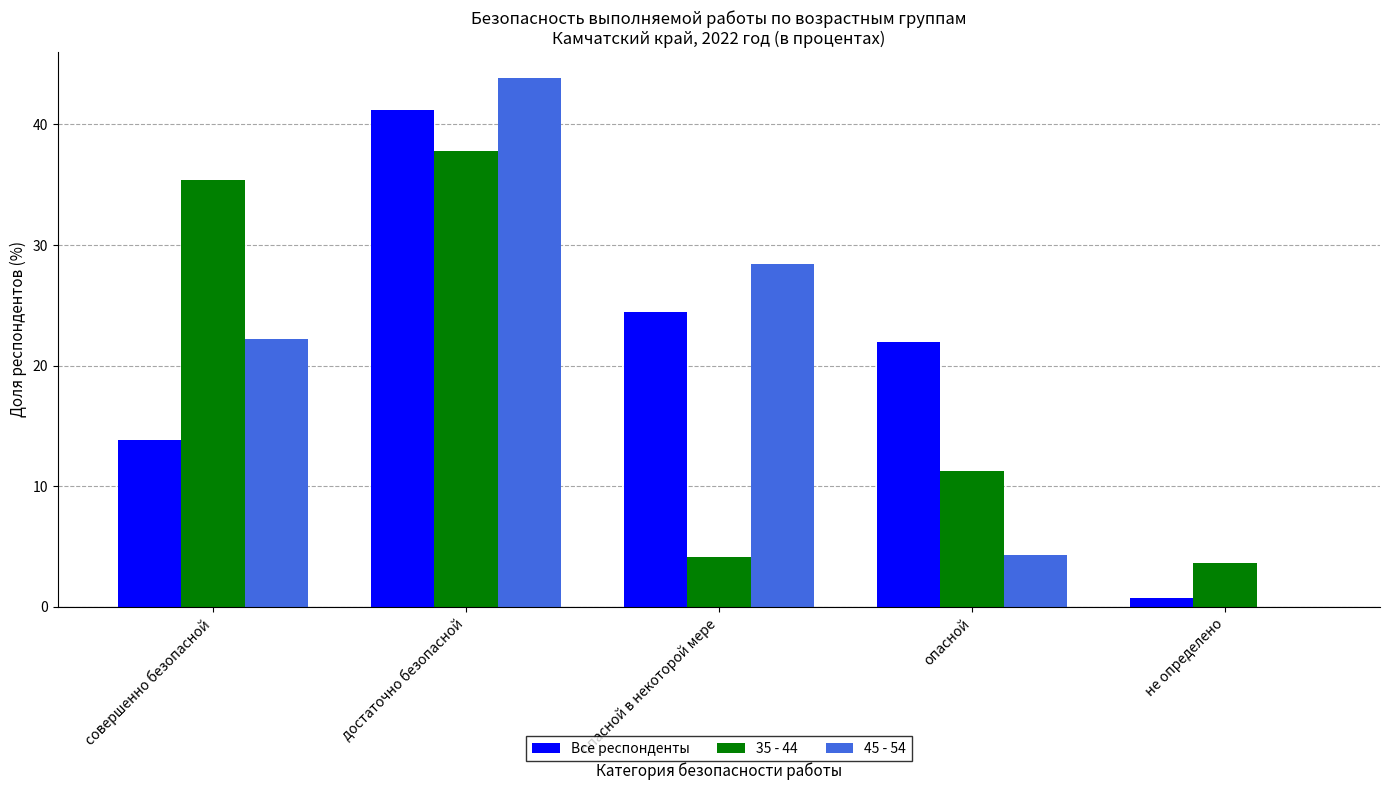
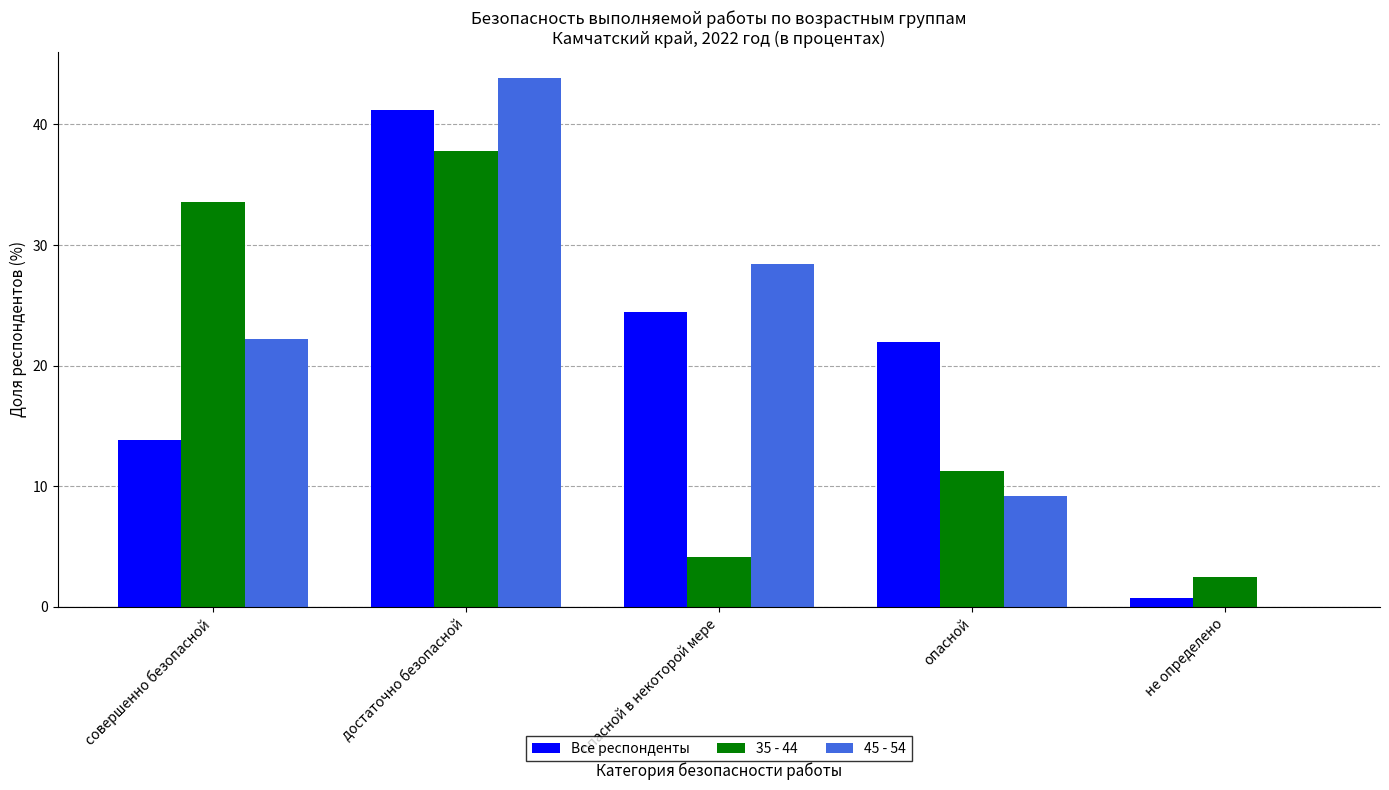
35 - 44, совершенно безопасной: 35.4 -> 33.5
45 - 54, опасной: 4.3 -> 9.2
35 - 44, не определено: 3.7 -> 2.5
